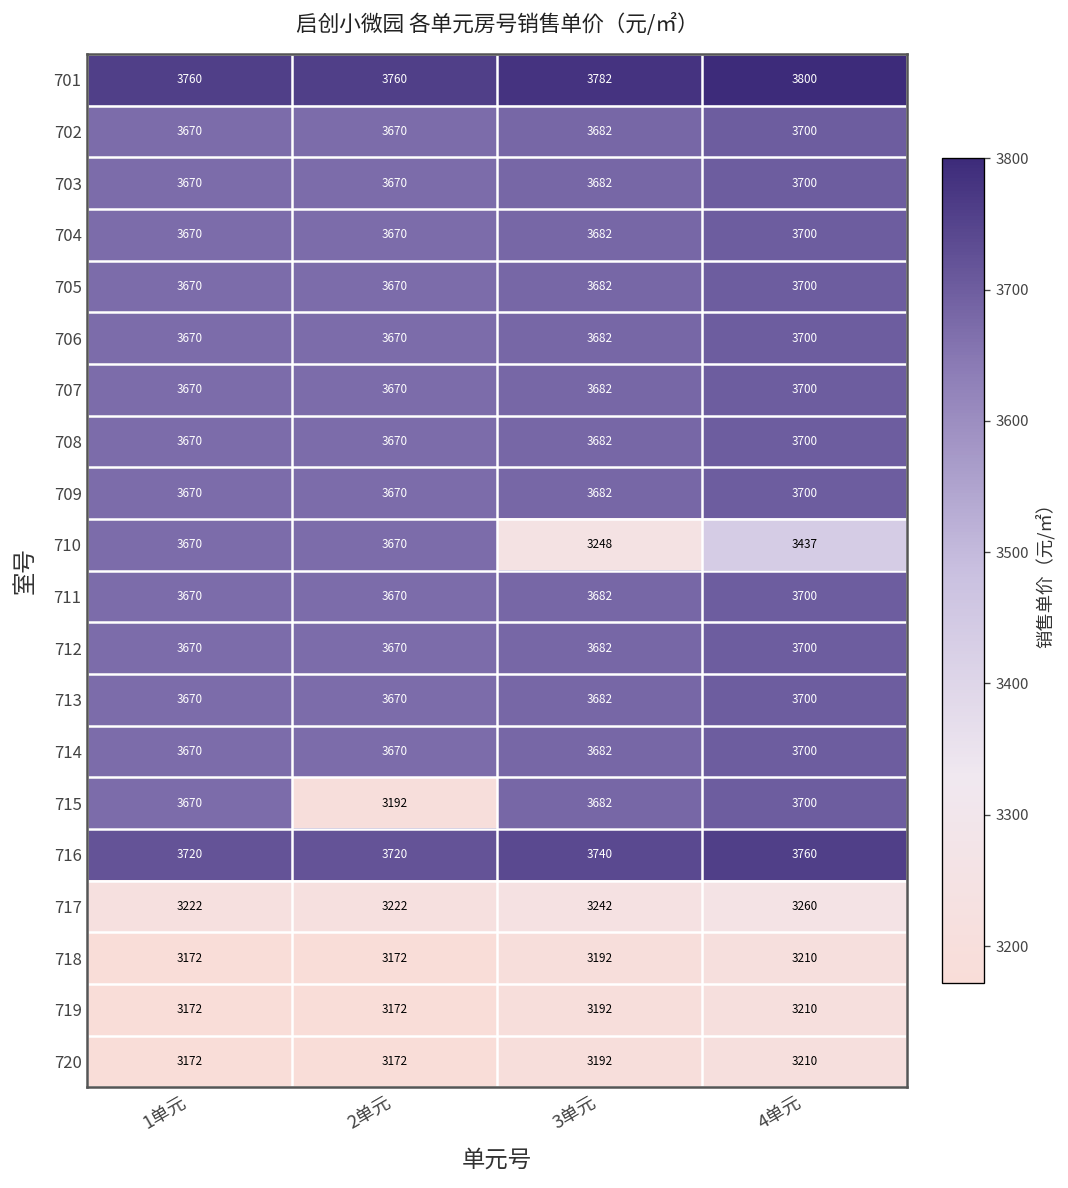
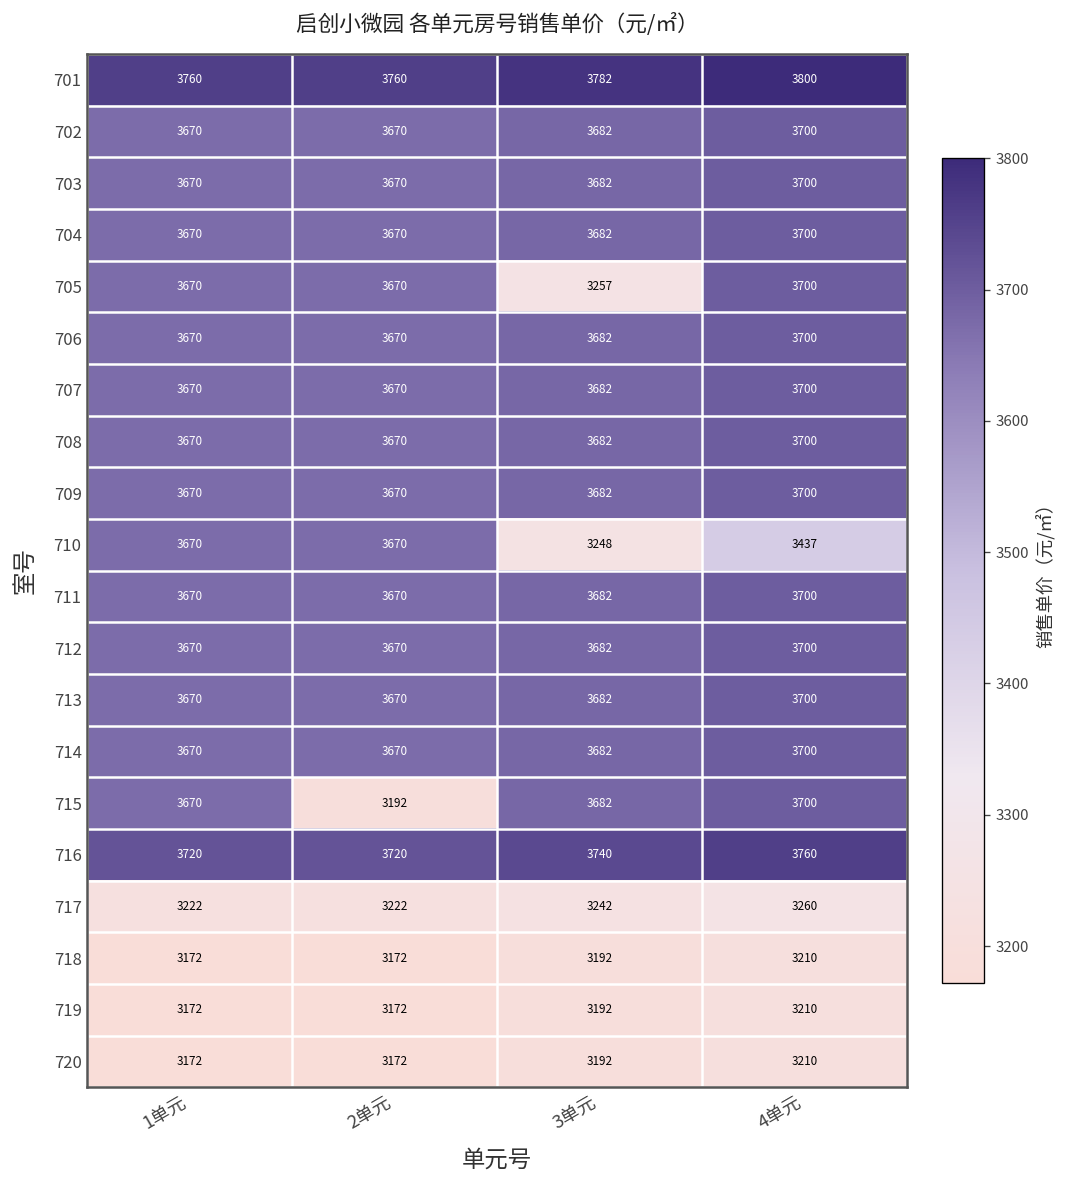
705, 3单元: 3682 -> 3257
